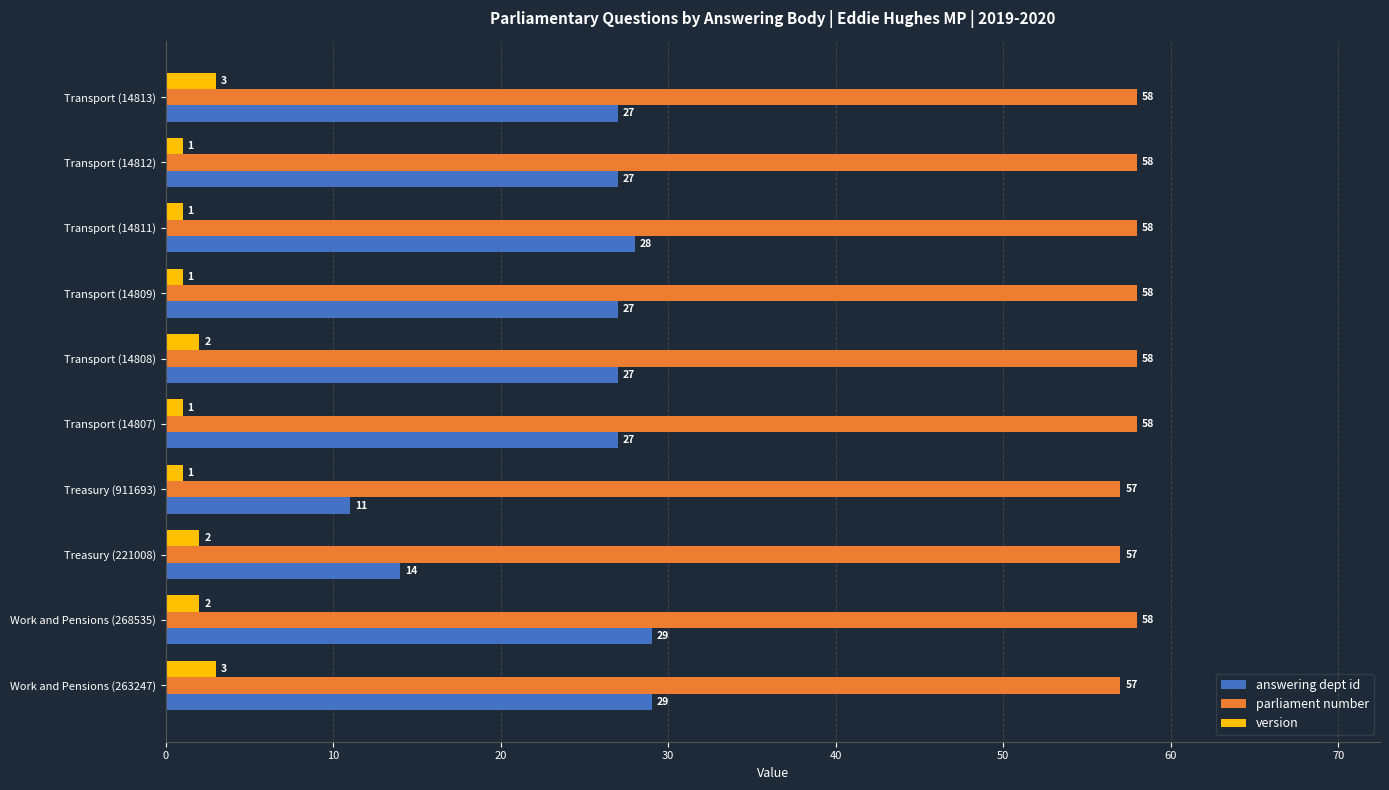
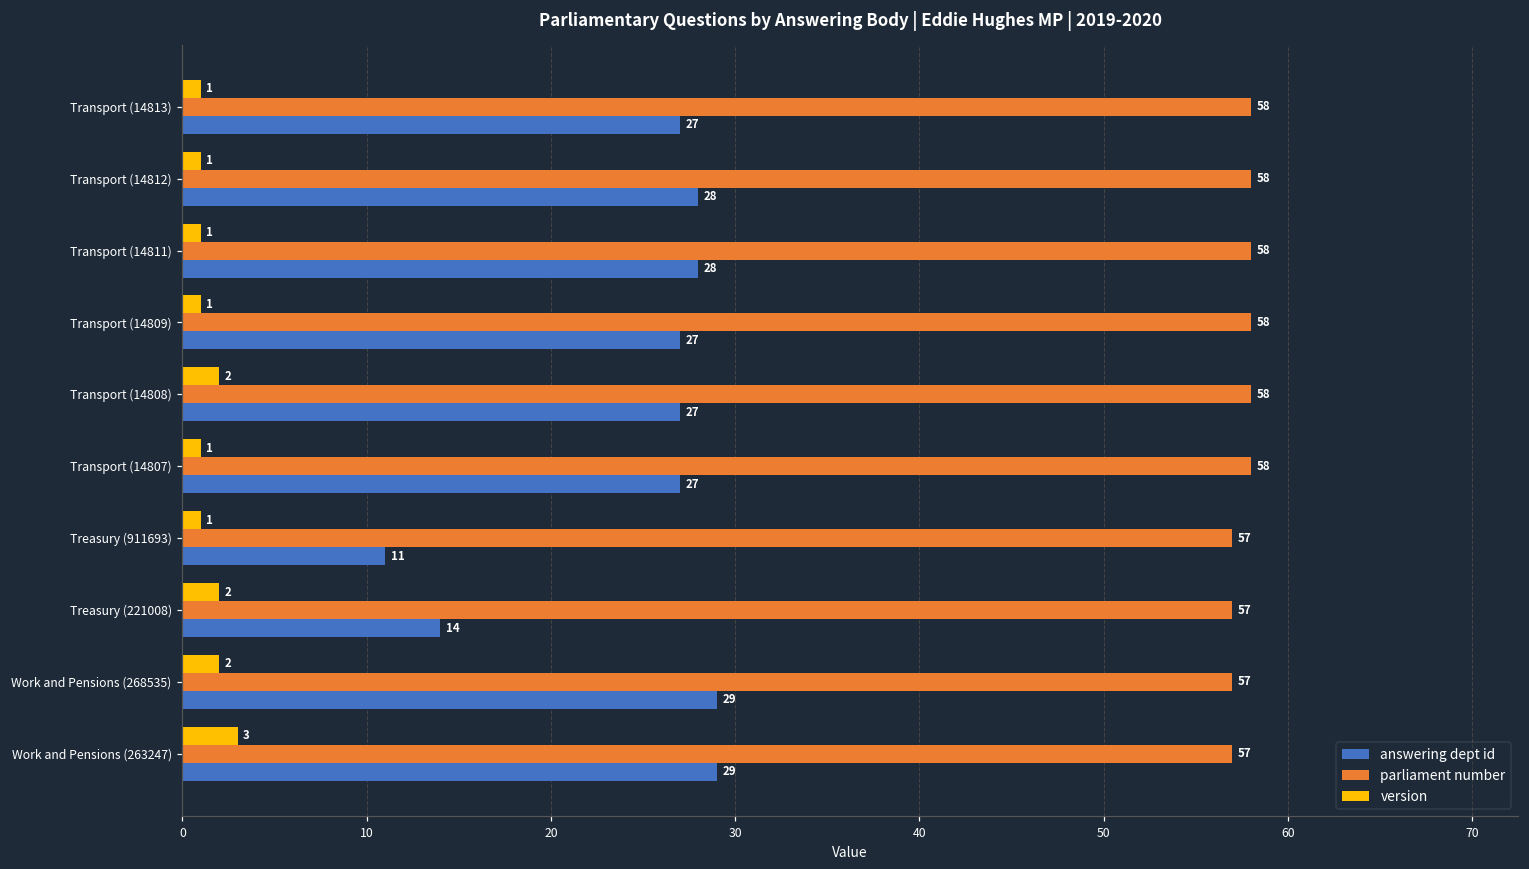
version, Transport (14813): 3 -> 1
answering dept id, Transport (14812): 27 -> 28
parliament number, Work and Pensions (268535): 58 -> 57
